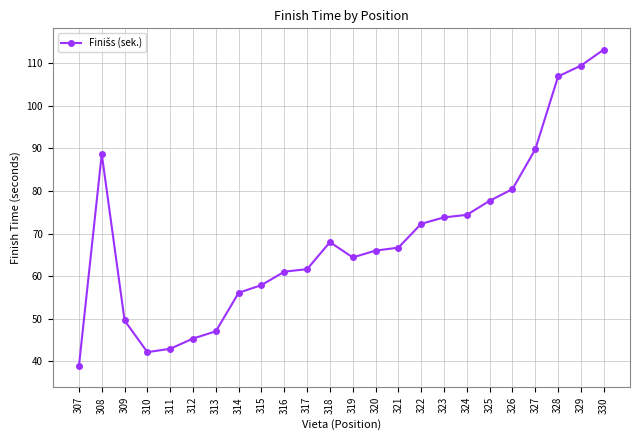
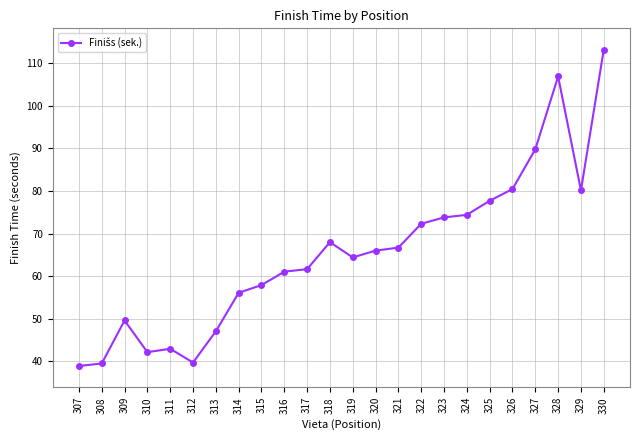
308: 89 -> 40
312: 45 -> 40
329: 109 -> 80
